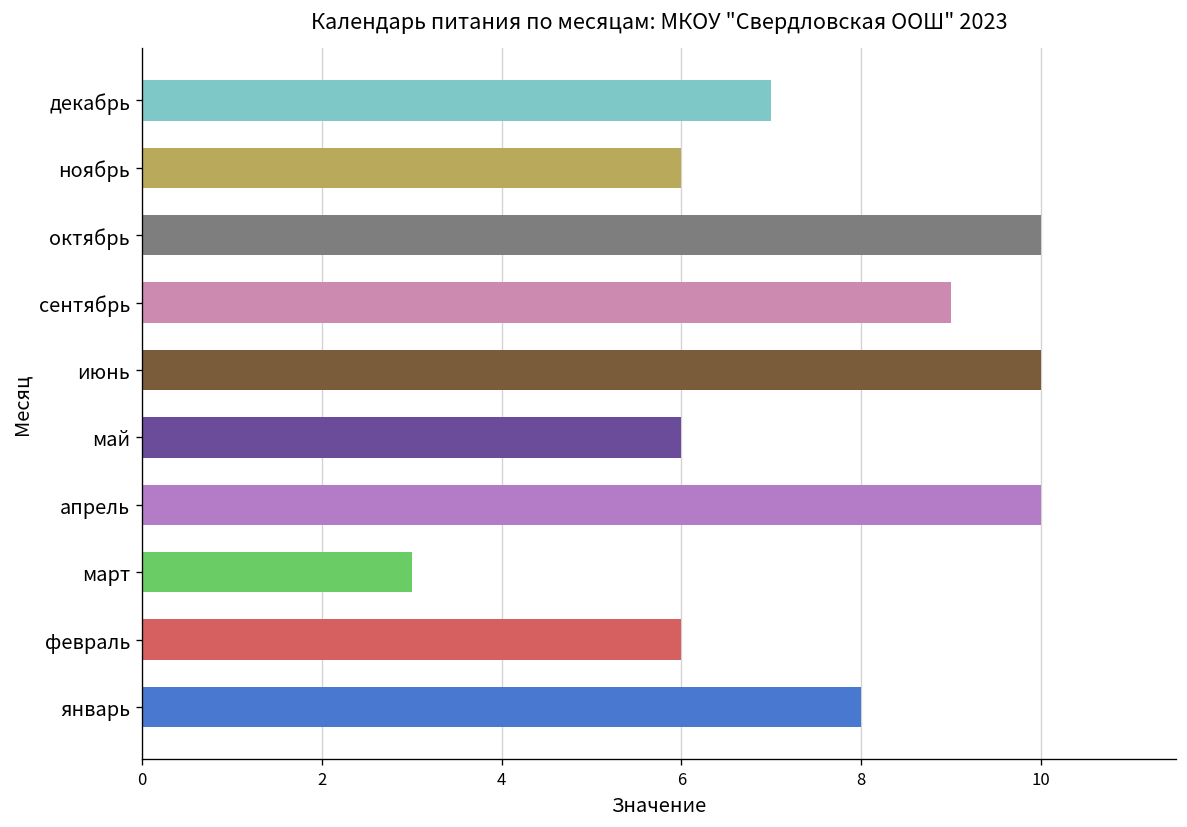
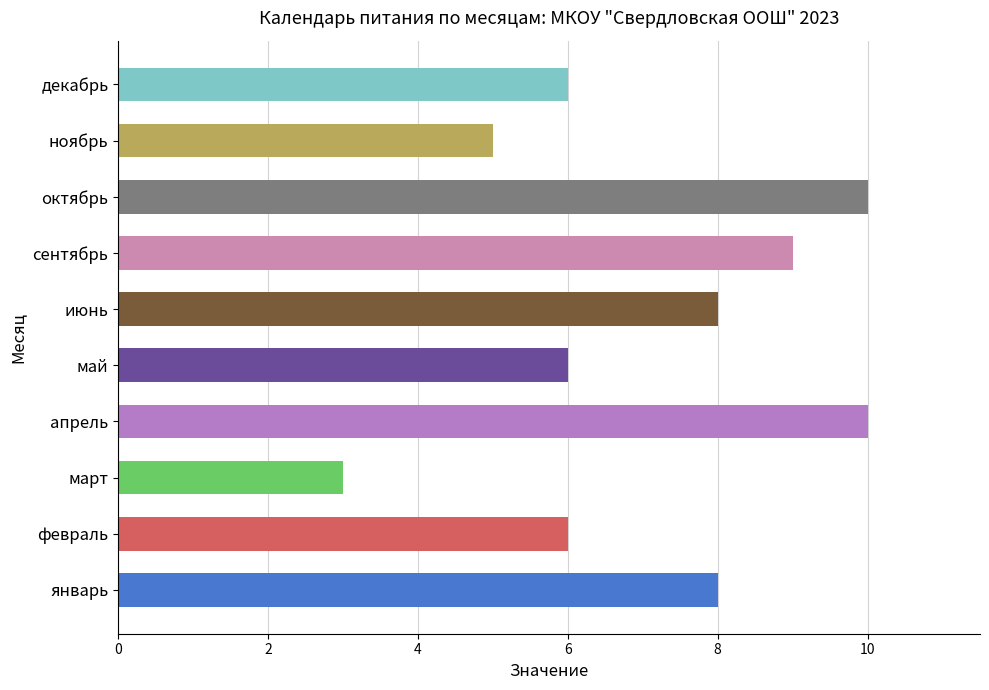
декабрь: 7 -> 6
ноябрь: 6 -> 5
июнь: 10 -> 8
